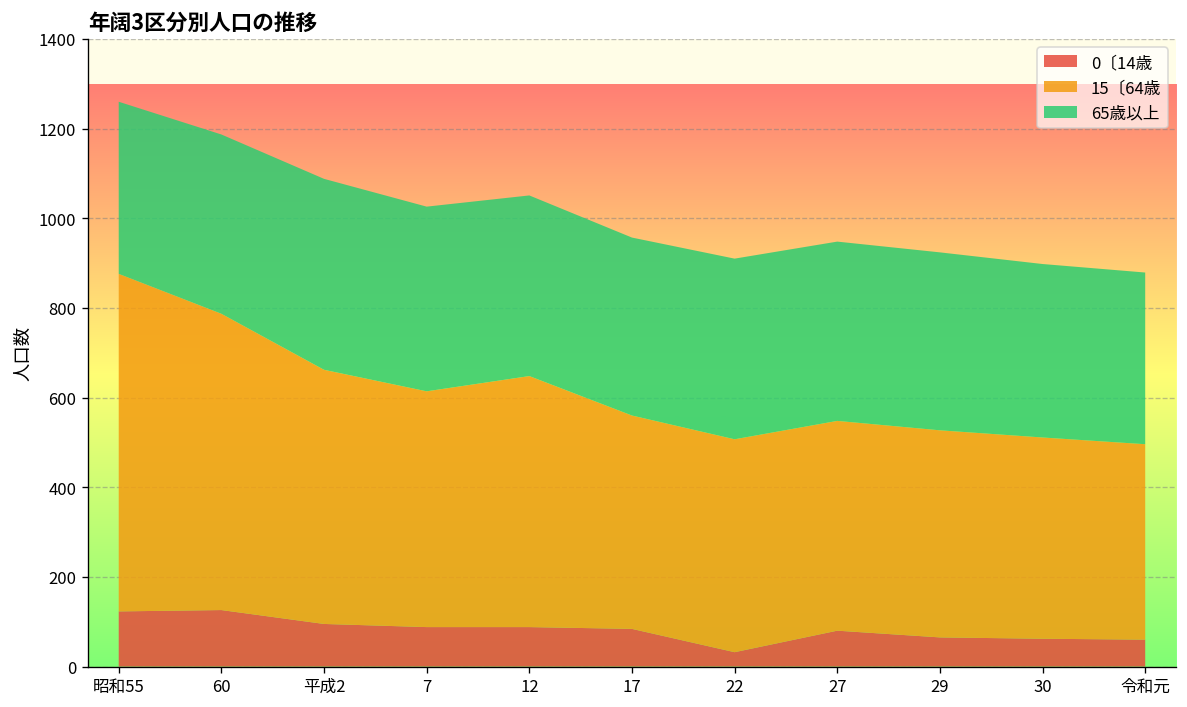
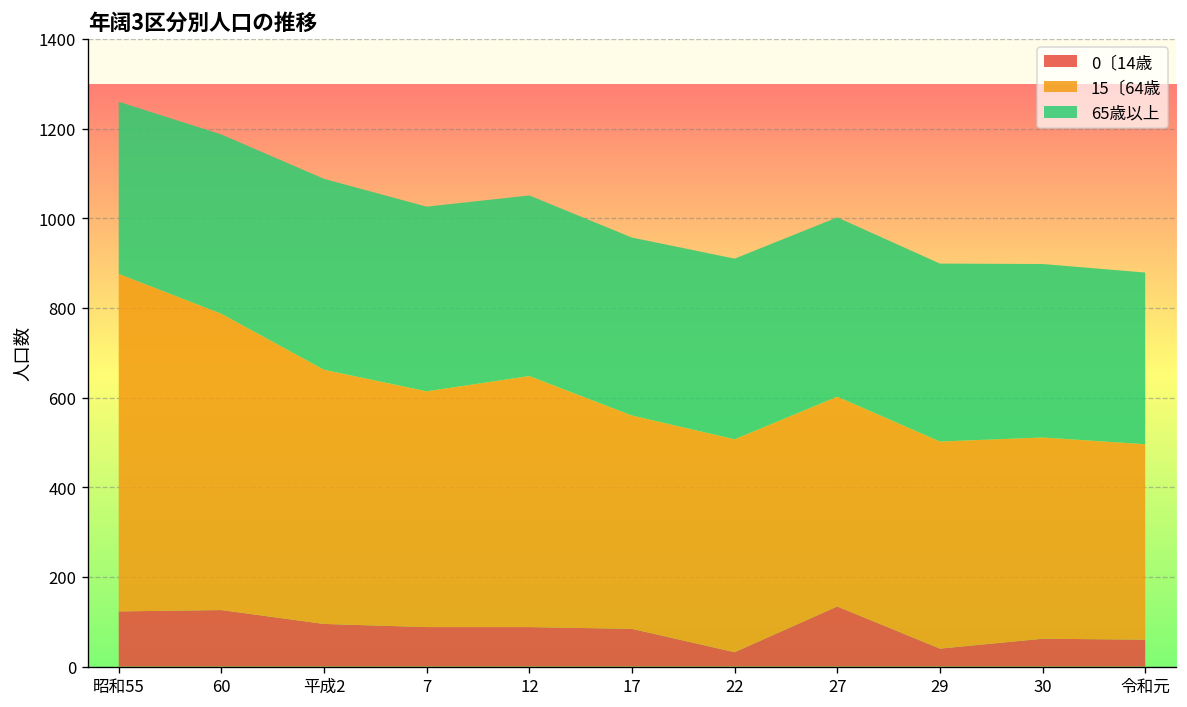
0〔14歳, 27: 80 -> 130
0〔14歳, 29: 70 -> 40
